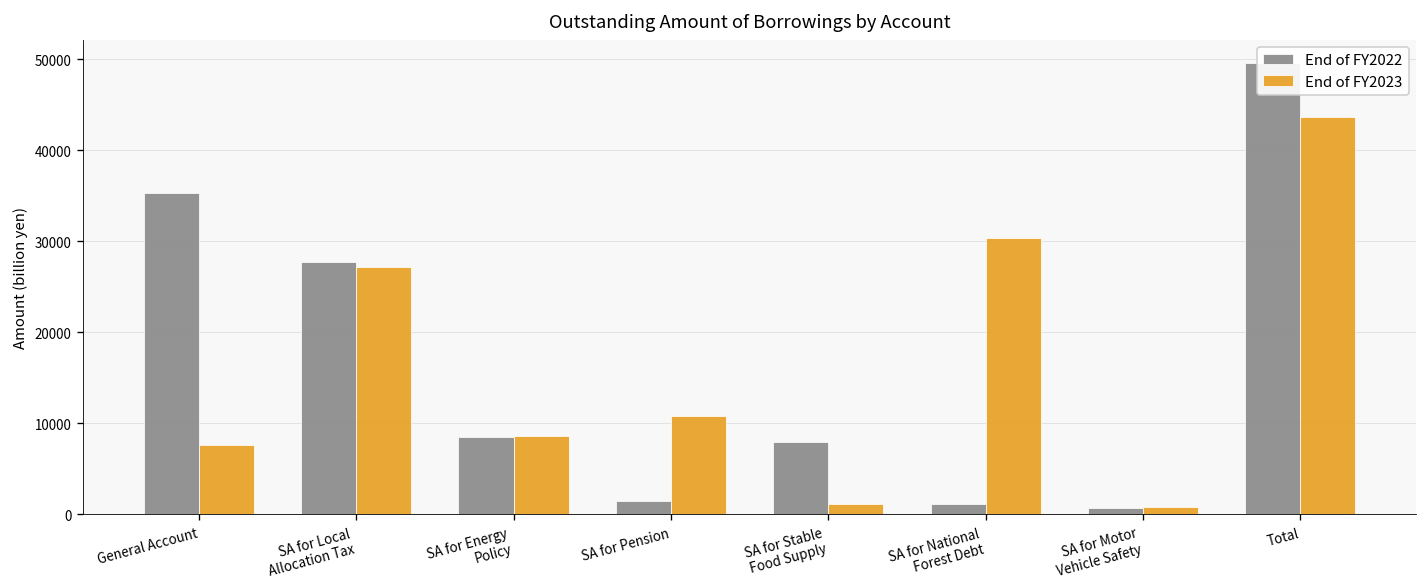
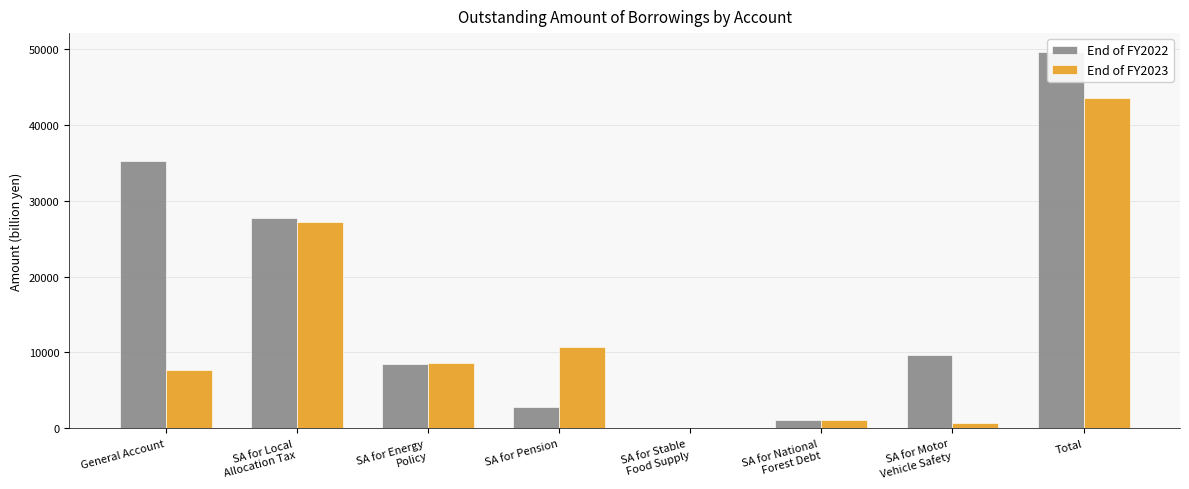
End of FY2022, SA for Pension: 1000 -> 3000
End of FY2022, SA for Stable Food Supply: 8000 -> 0
End of FY2023, SA for Stable Food Supply: 1000 -> 0
End of FY2023, SA for National Forest Debt: 30000 -> 1000
End of FY2022, SA for Motor Vehicle Safety: 1000 -> 10000
